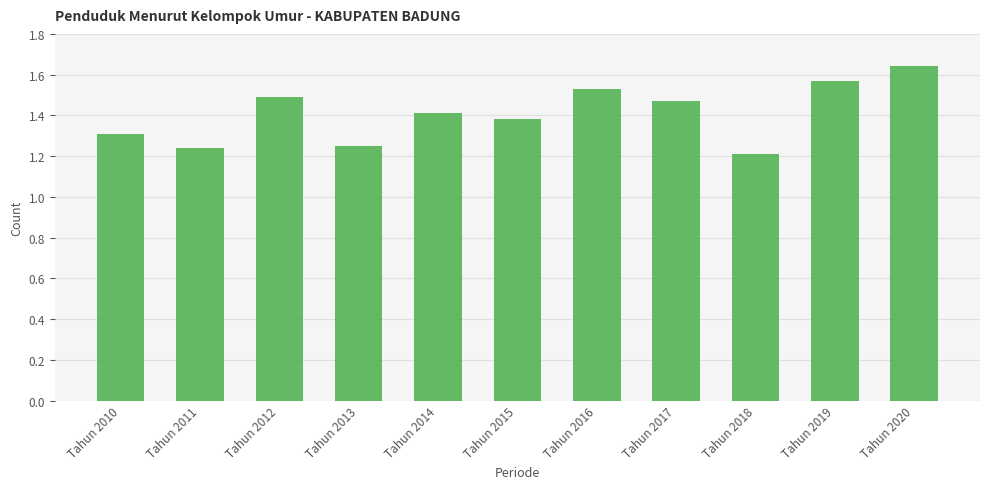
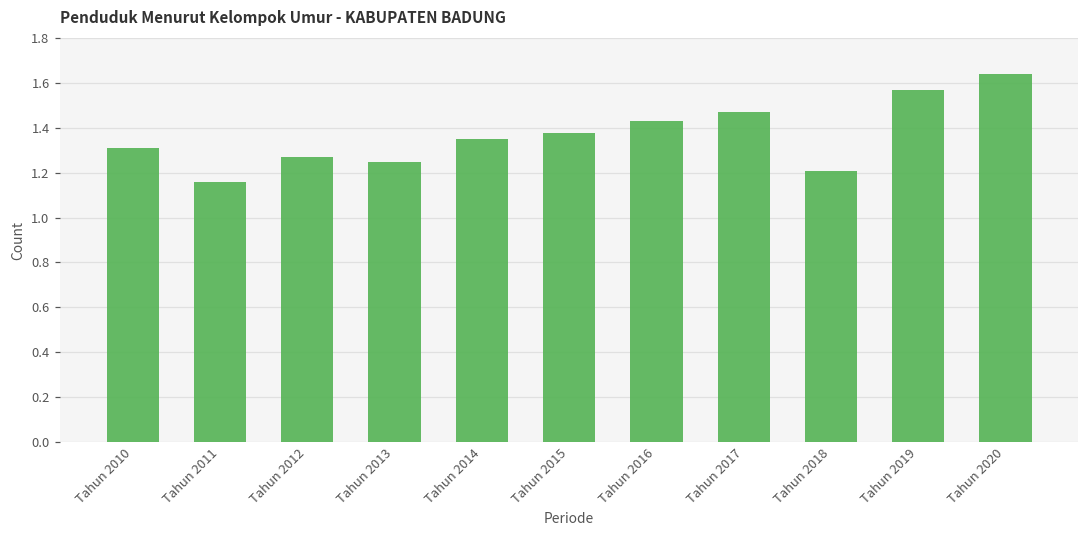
Tahun 2011: 1.24 -> 1.16
Tahun 2012: 1.49 -> 1.27
Tahun 2014: 1.41 -> 1.35
Tahun 2016: 1.53 -> 1.43
